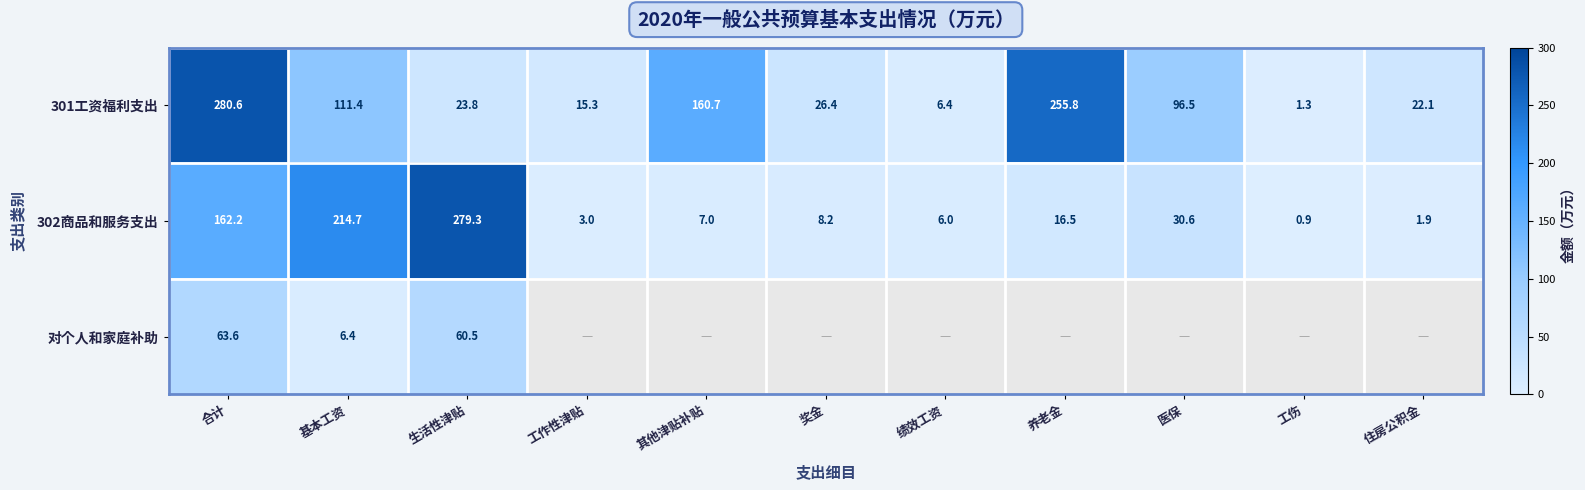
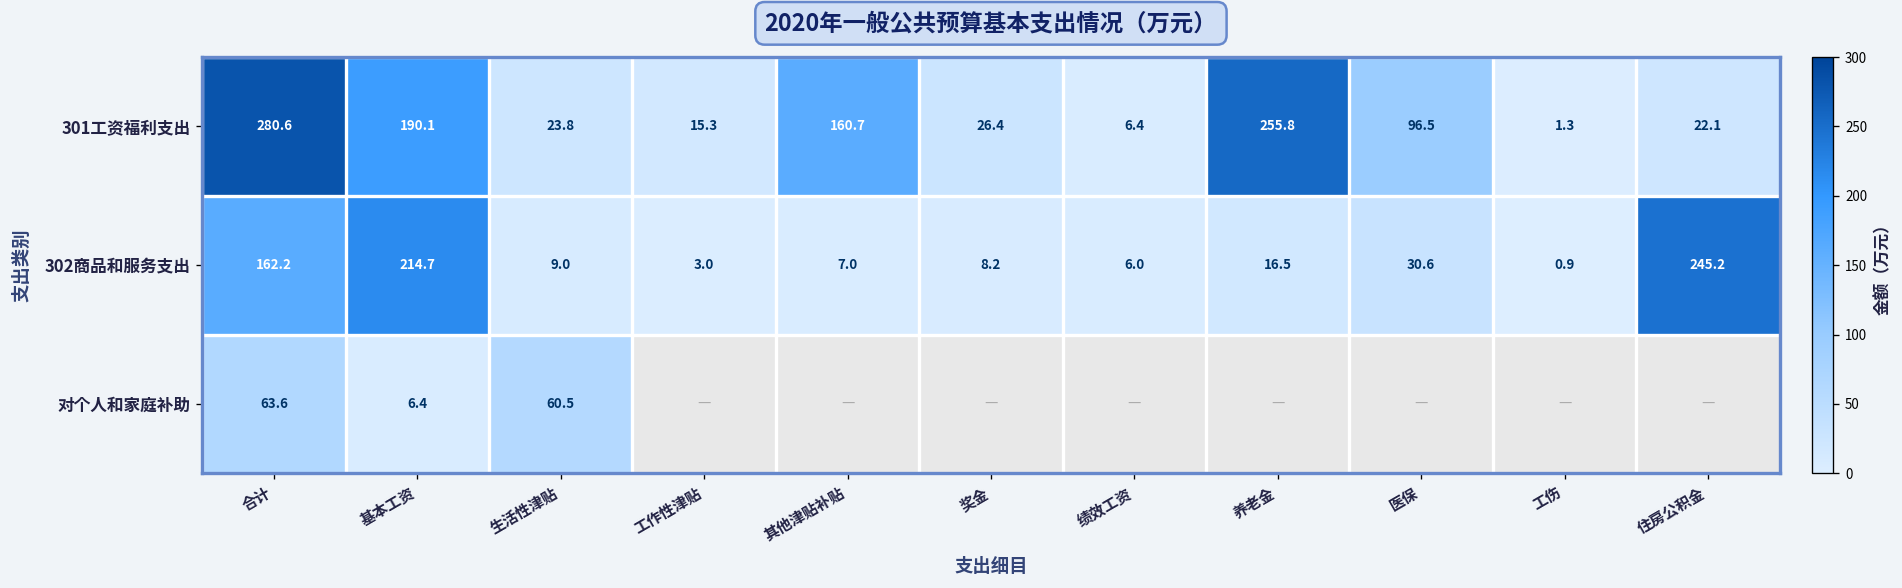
301工资福利支出, 基本工资: 111.4 -> 190.1
302商品和服务支出, 生活性津贴: 279.3 -> 9.0
302商品和服务支出, 住房公积金: 1.9 -> 245.2
